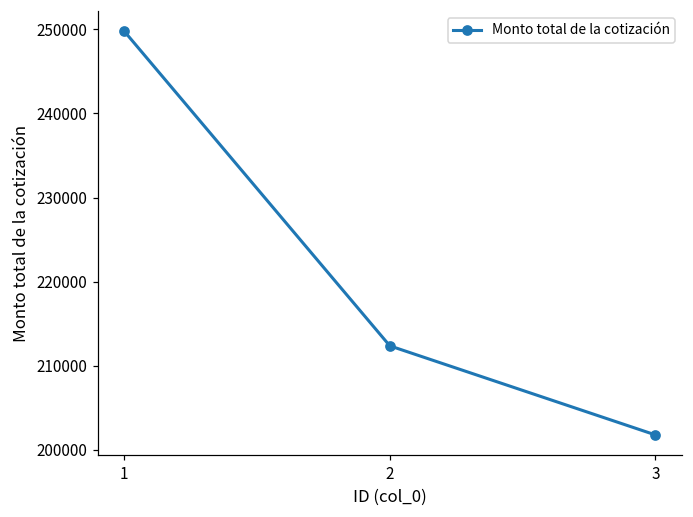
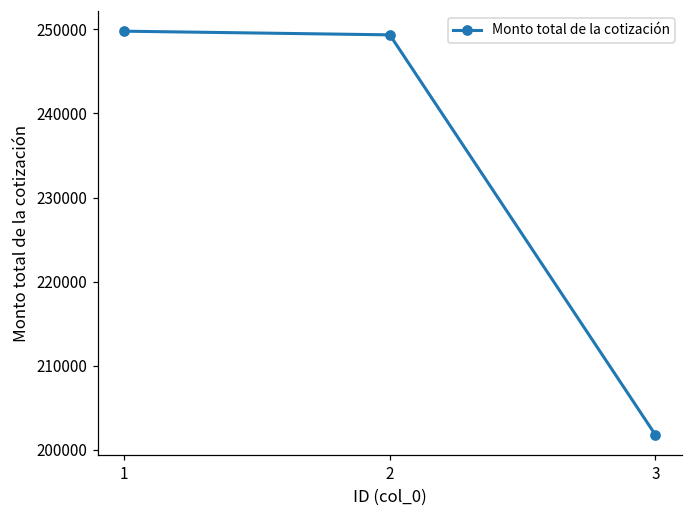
2: 212000 -> 249000
